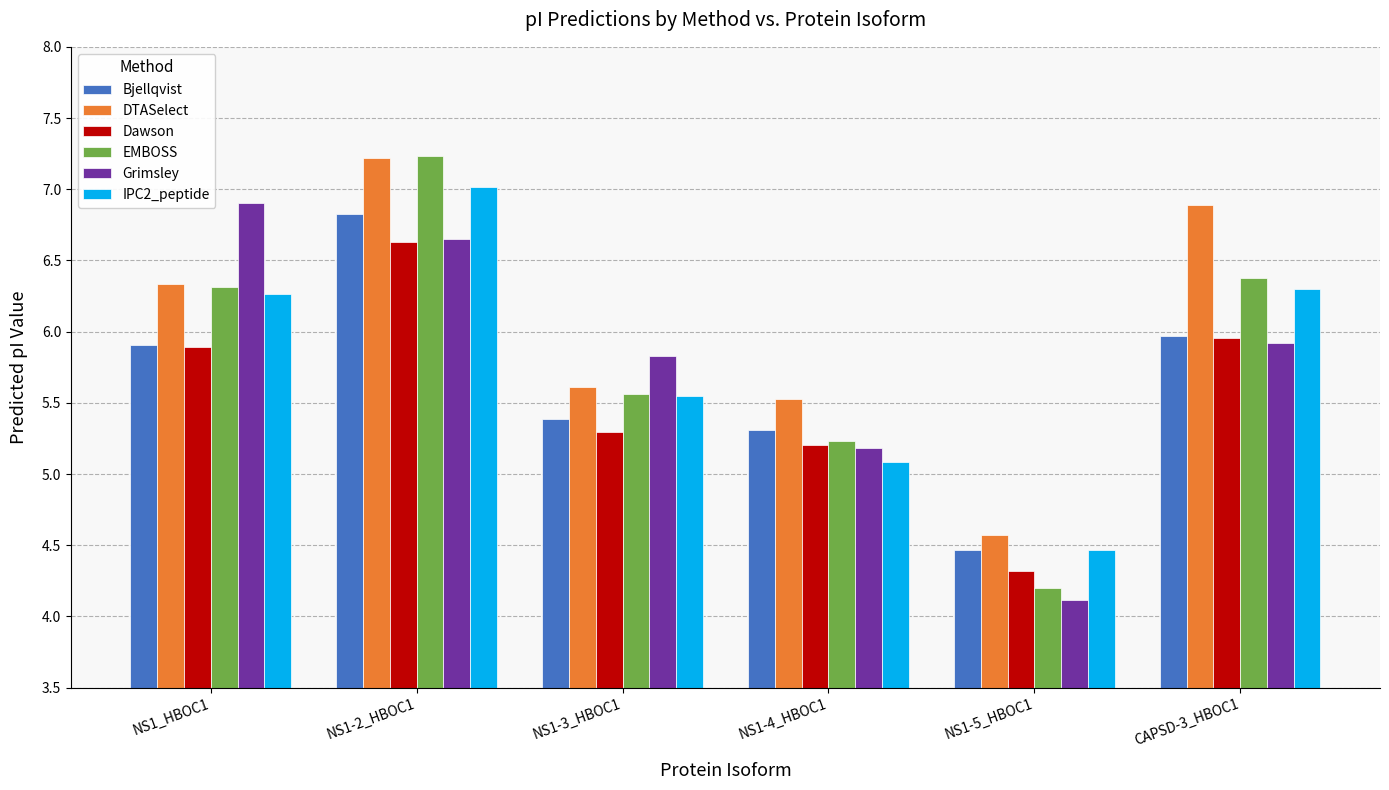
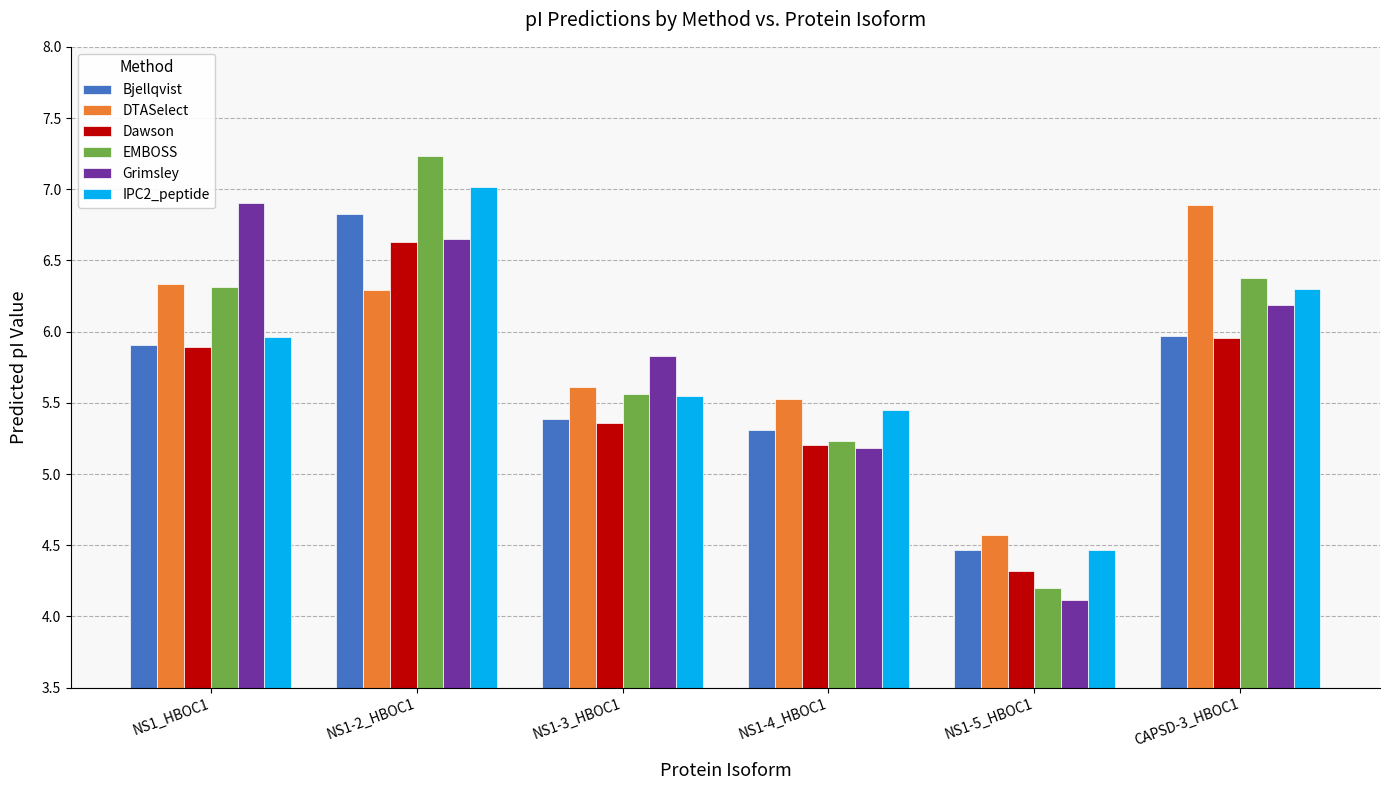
IPC2_peptide, NS1_HBOC1: 6.26 -> 5.96
DTASelect, NS1-2_HBOC1: 7.22 -> 6.29
Dawson, NS1-3_HBOC1: 5.30 -> 5.36
IPC2_peptide, NS1-4_HBOC1: 5.09 -> 5.45
Grimsley, CAPSD-3_HBOC1: 5.92 -> 6.19
